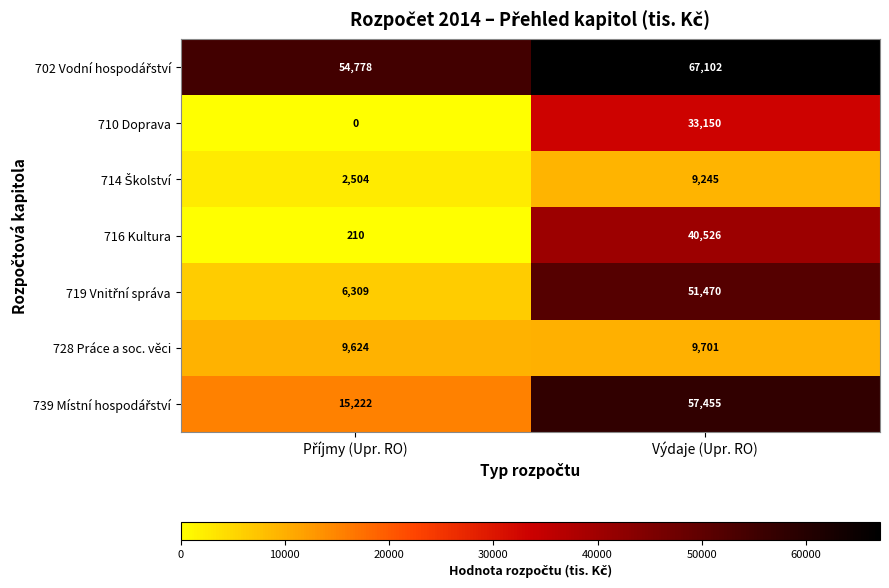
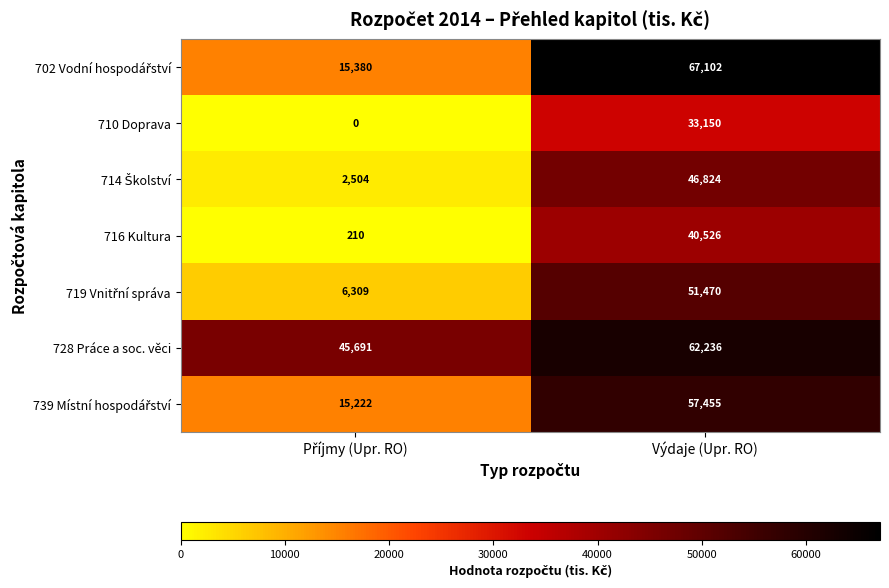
702 Vodní hospodářství, Příjmy (Upr. RO): 54,778 -> 15,380
714 Školství, Výdaje (Upr. RO): 9,245 -> 46,824
728 Práce a soc. věci, Příjmy (Upr. RO): 9,624 -> 45,691
728 Práce a soc. věci, Výdaje (Upr. RO): 9,701 -> 62,236
